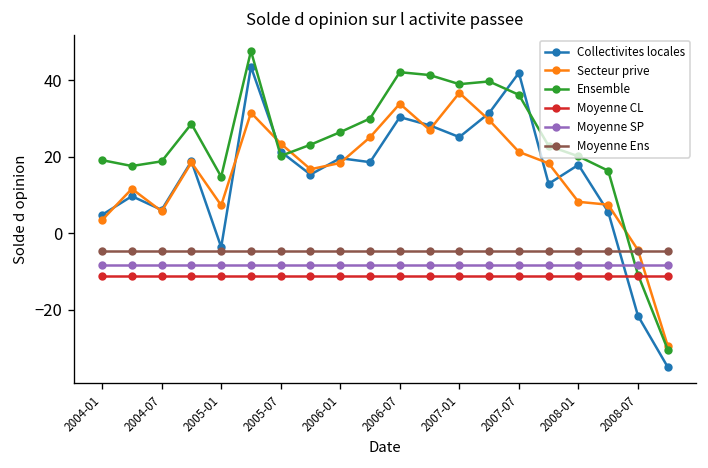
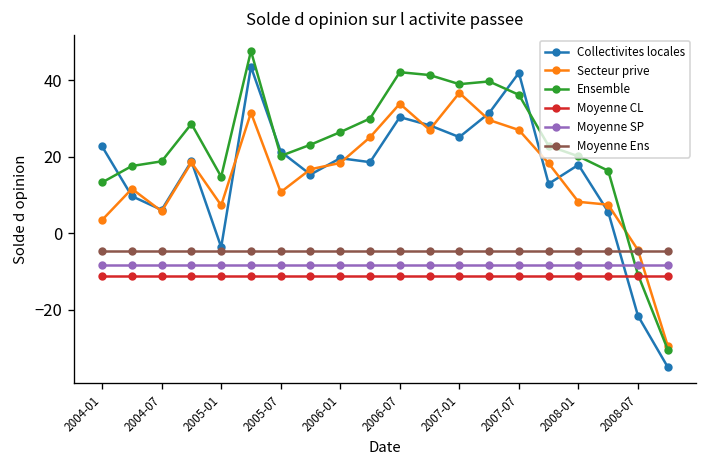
Collectivites locales, 2004-01: 5 -> 23
Ensemble, 2004-01: 19 -> 13
Secteur prive, 2005-07: 23 -> 11
Secteur prive, 2007-07: 21 -> 27
